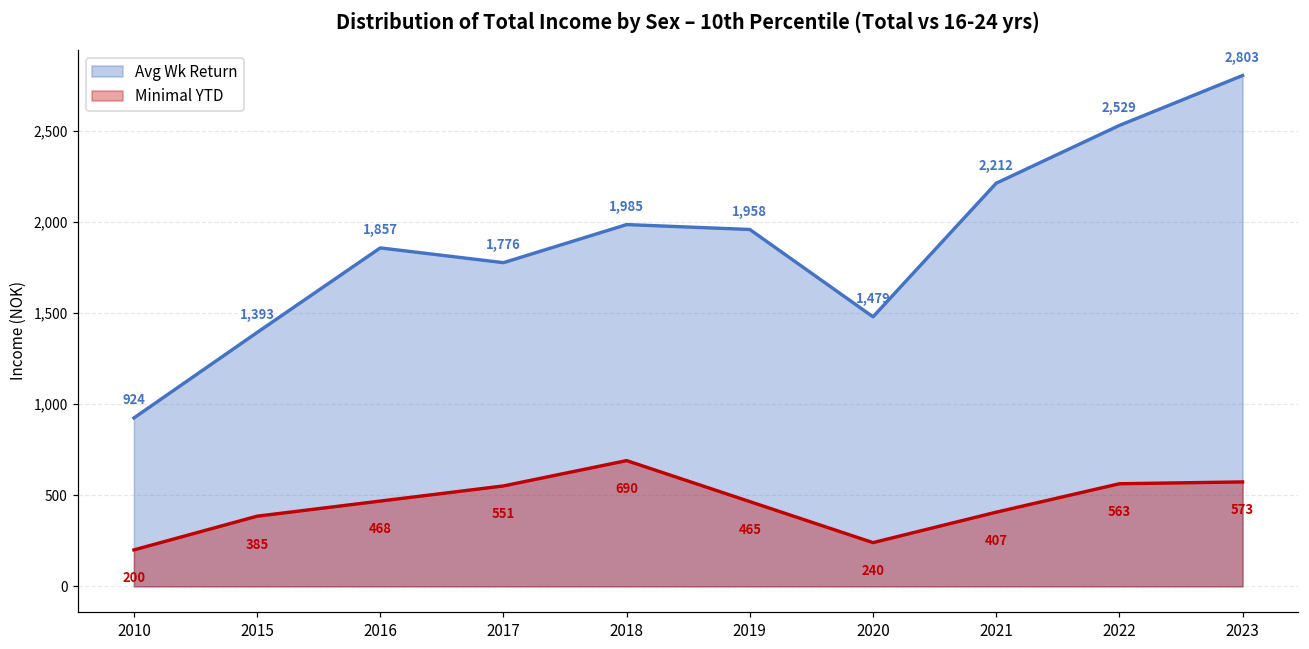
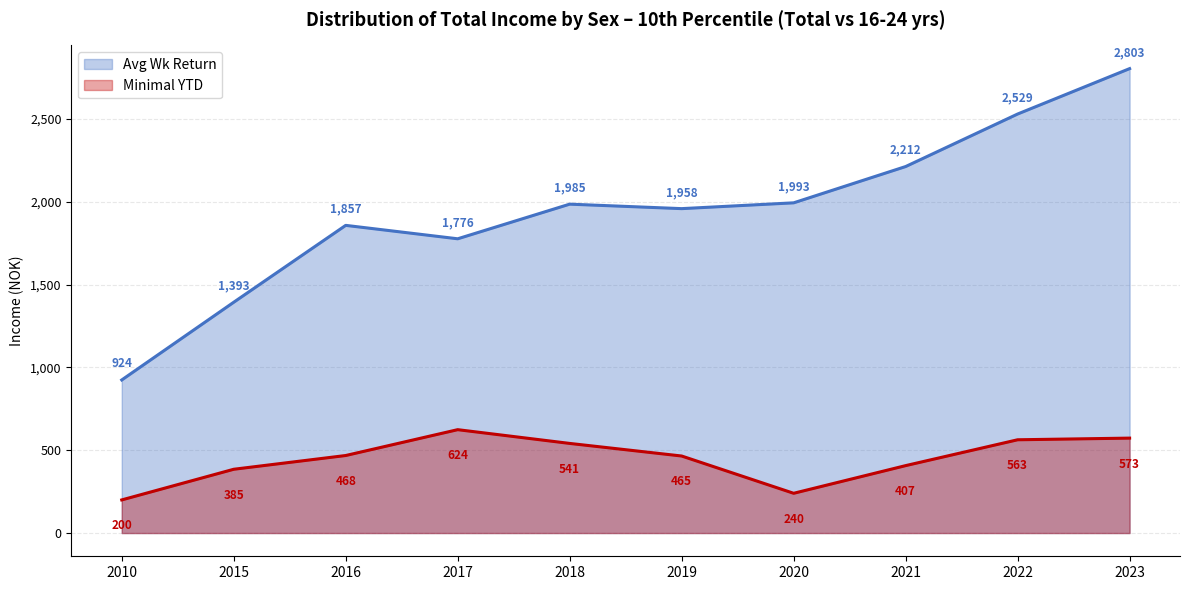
Minimal YTD, 2017: 551 -> 624
Minimal YTD, 2018: 690 -> 541
Avg Wk Return, 2020: 1,479 -> 1,993
